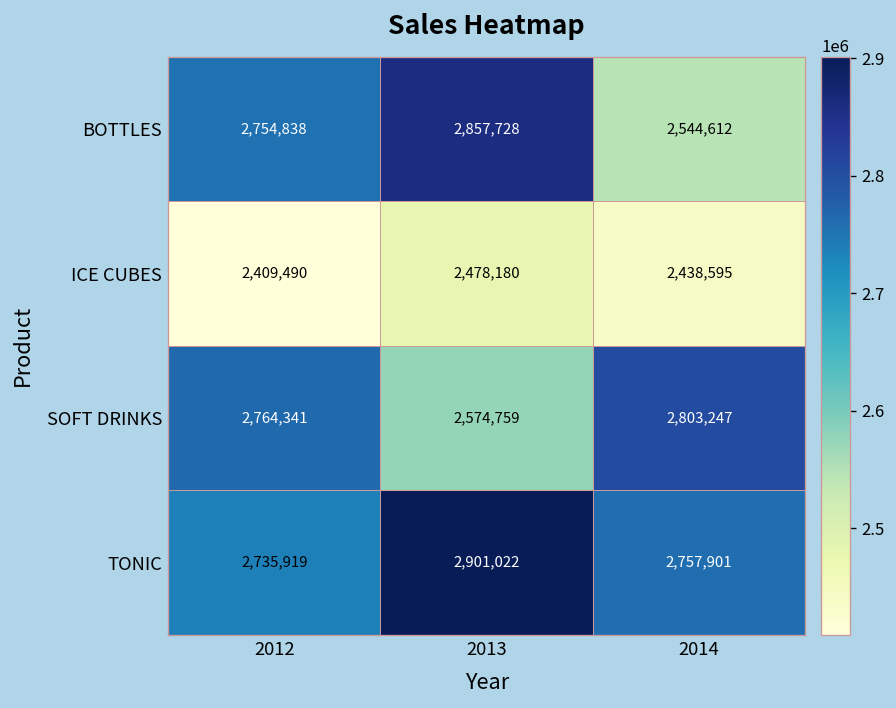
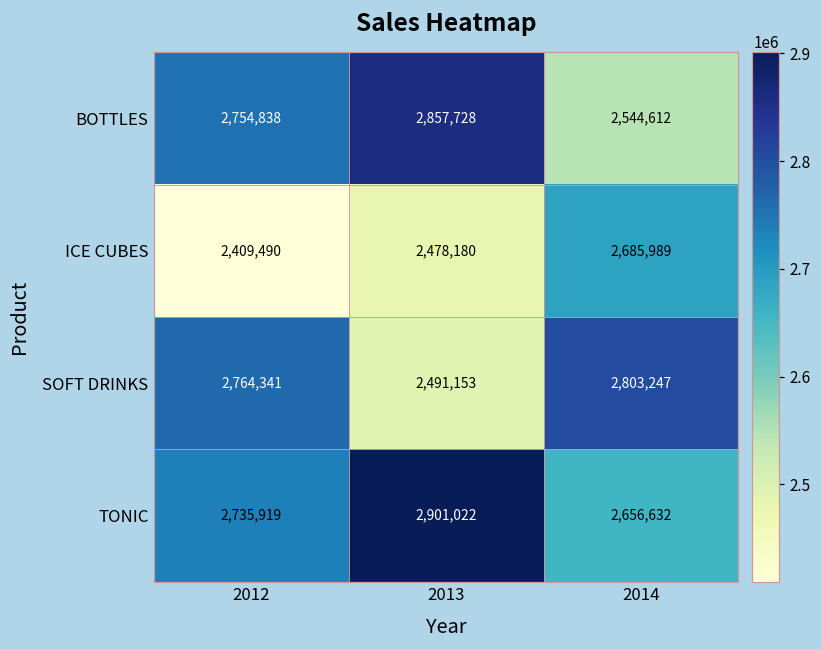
ICE CUBES, 2014: 2,438,595 -> 2,685,989
SOFT DRINKS, 2013: 2,574,759 -> 2,491,153
TONIC, 2014: 2,757,901 -> 2,656,632
